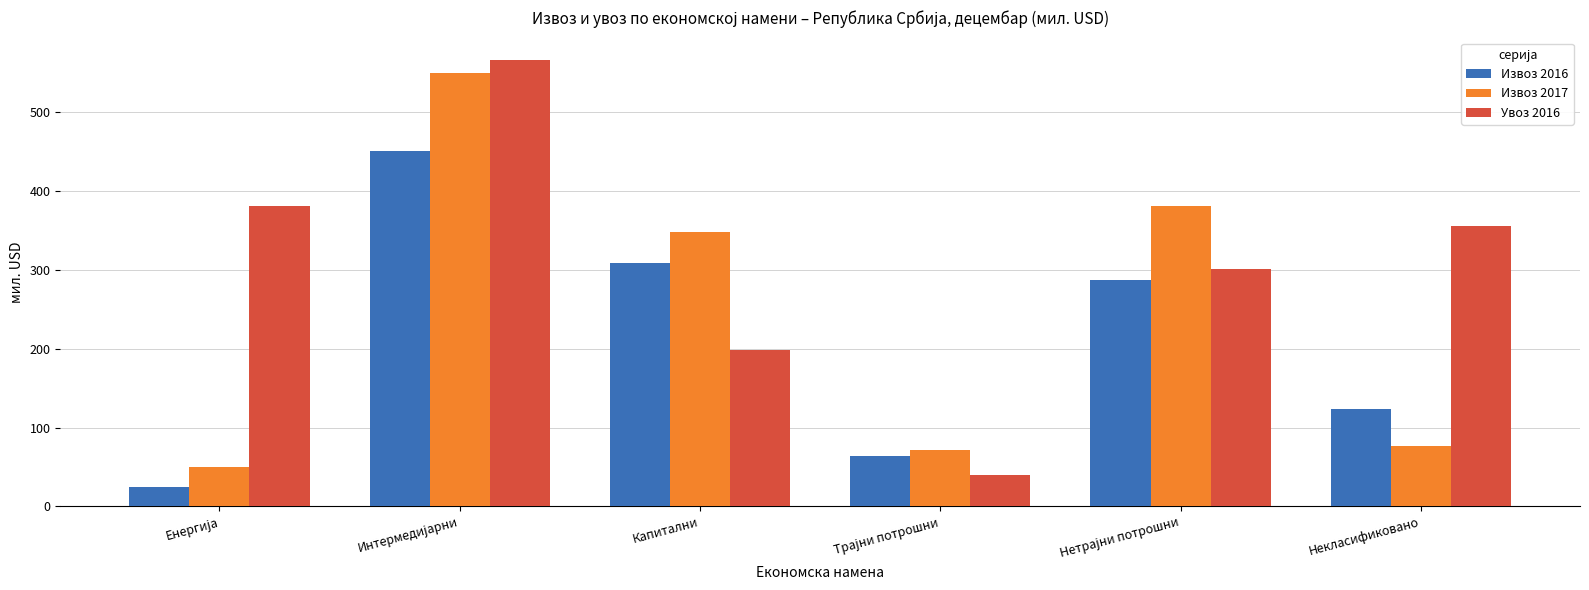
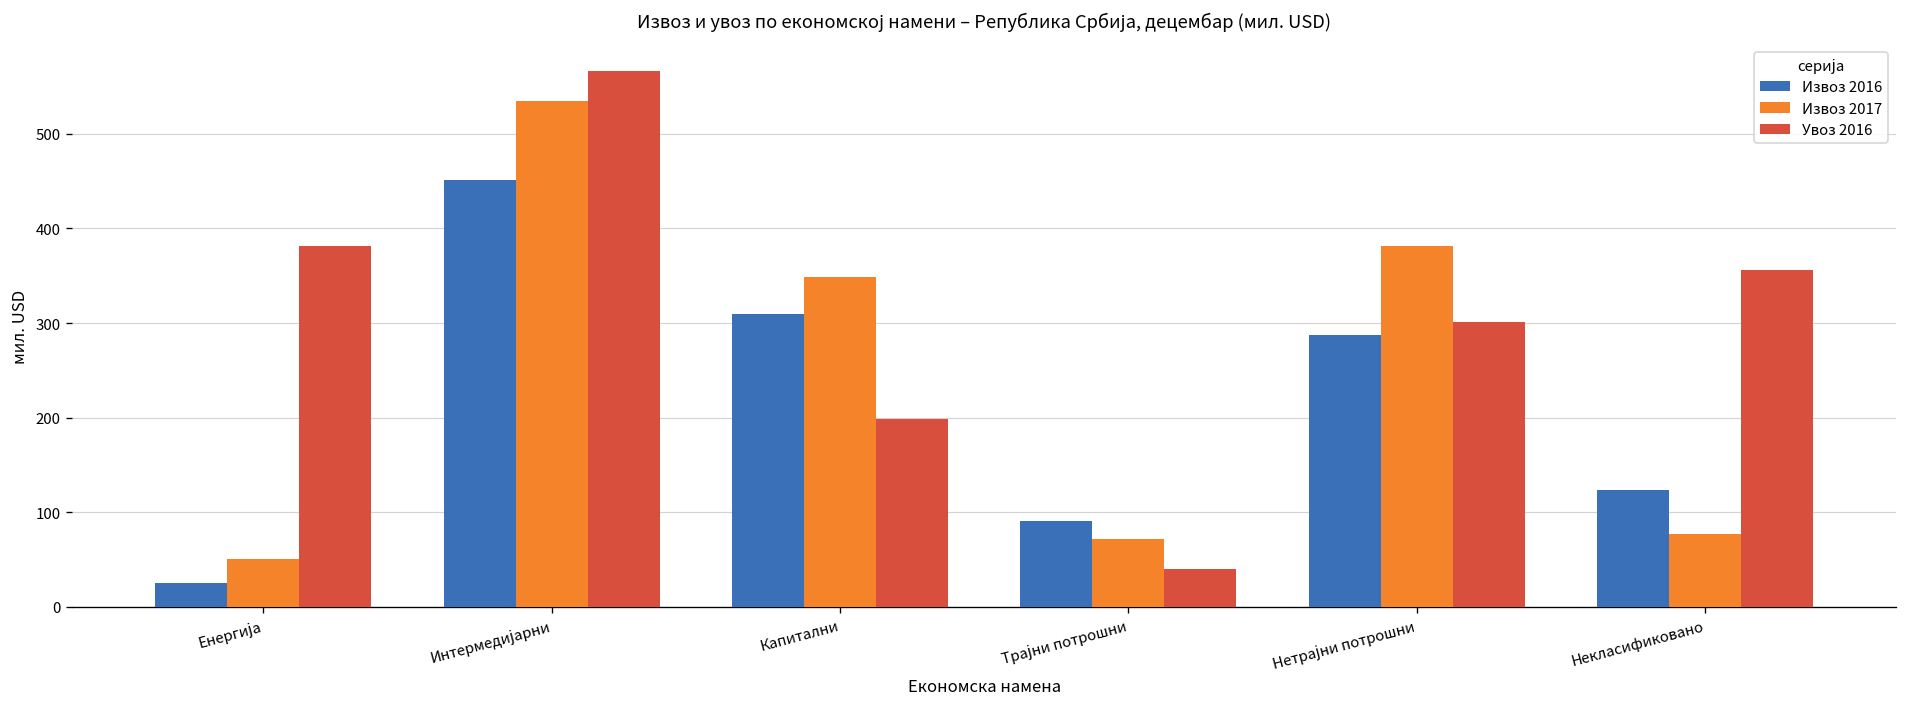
Извоз 2017, Интермедијарни: 550 -> 530
Извоз 2016, Трајни потрошни: 60 -> 90
